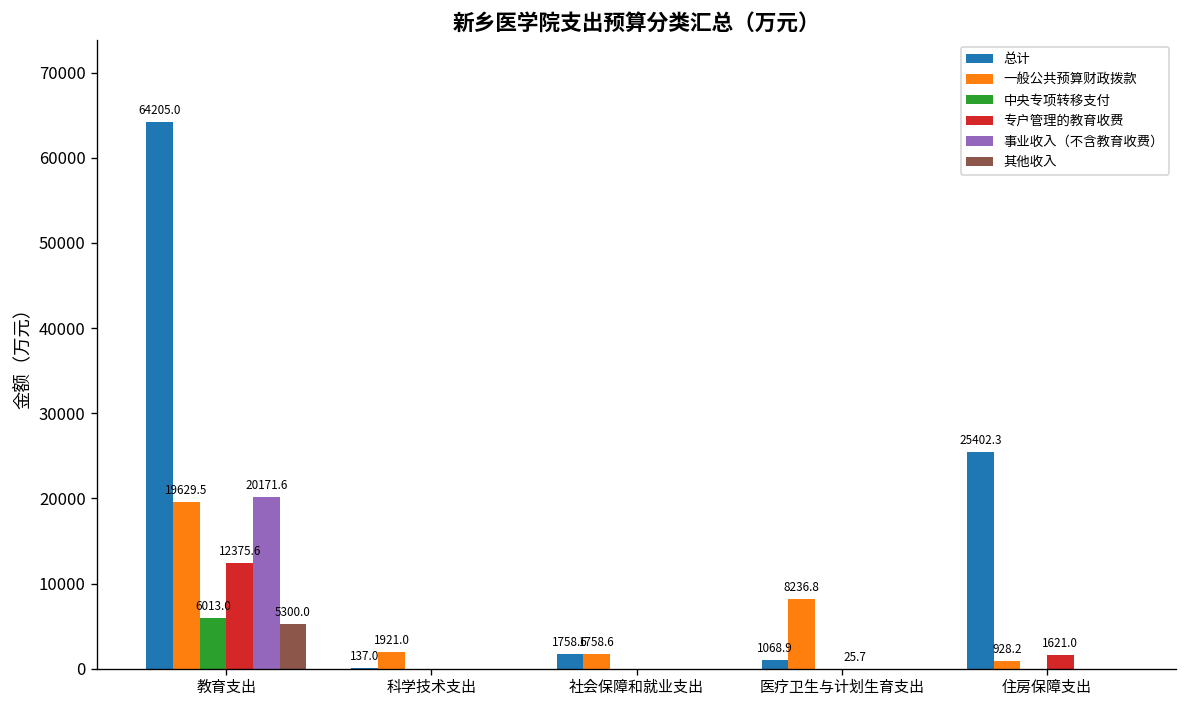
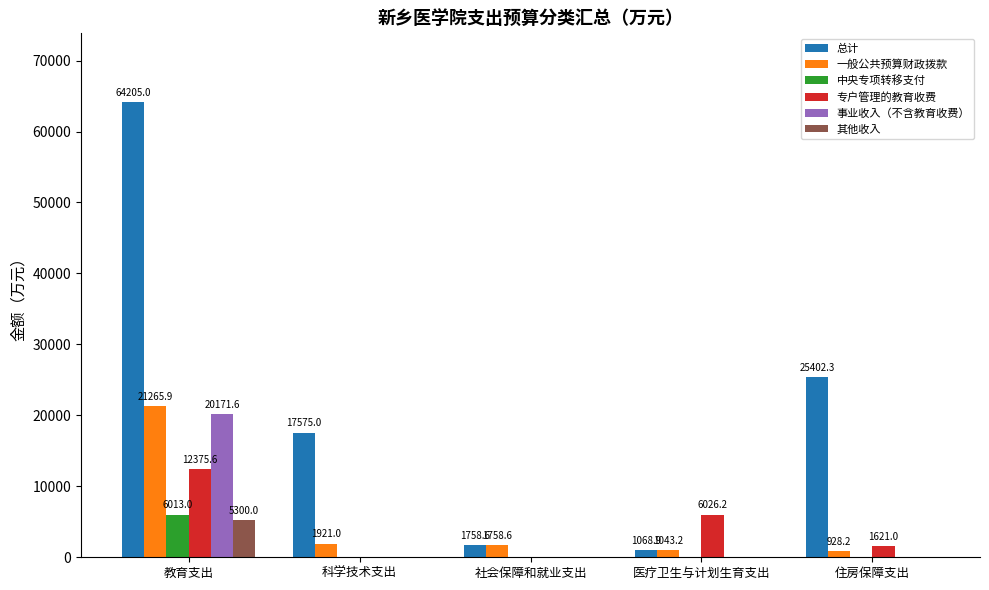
一般公共预算财政拨款, 教育支出: 19629.5 -> 21265.9
总计, 科学技术支出: 137.0 -> 17575.0
一般公共预算财政拨款, 医疗卫生与计划生育支出: 8236.8 -> 1043.2
专户管理的教育收费, 医疗卫生与计划生育支出: 25.7 -> 6026.2
